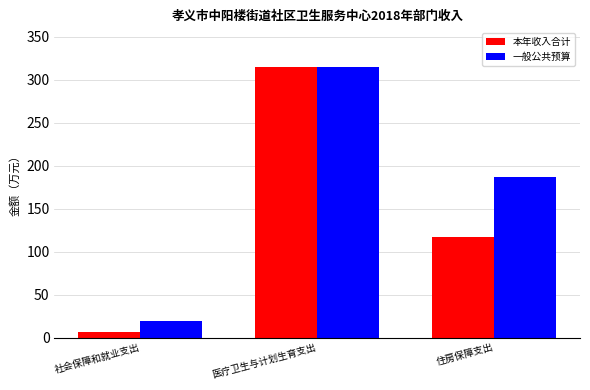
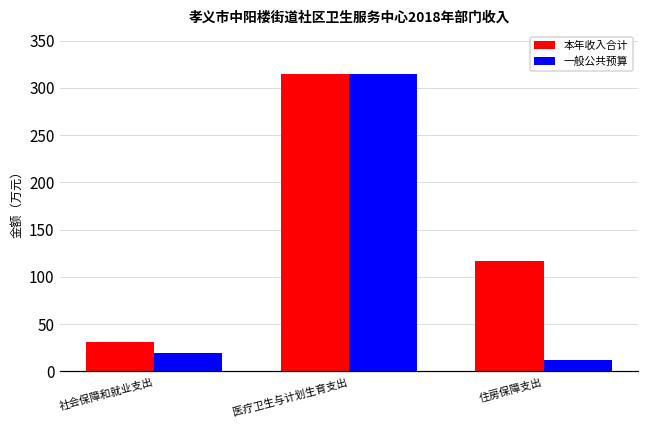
本年收入合计, 社会保障和就业支出: 10 -> 30
一般公共预算, 住房保障支出: 190 -> 10
